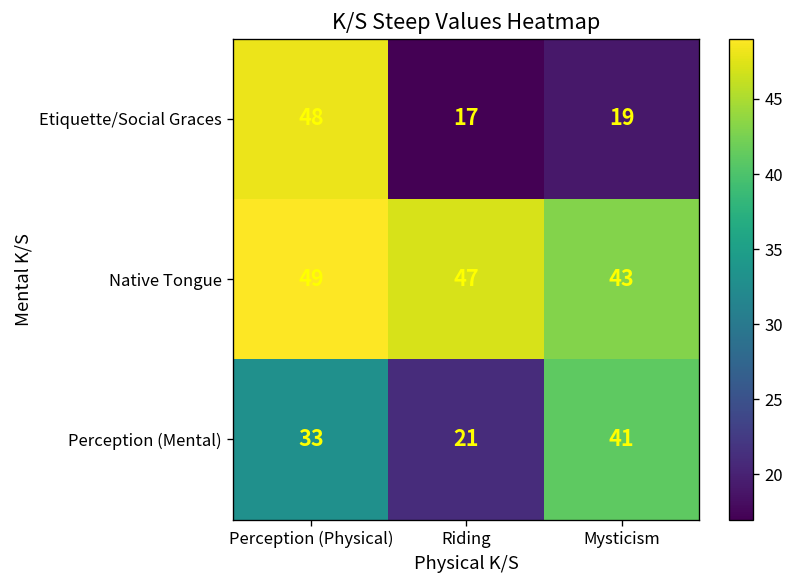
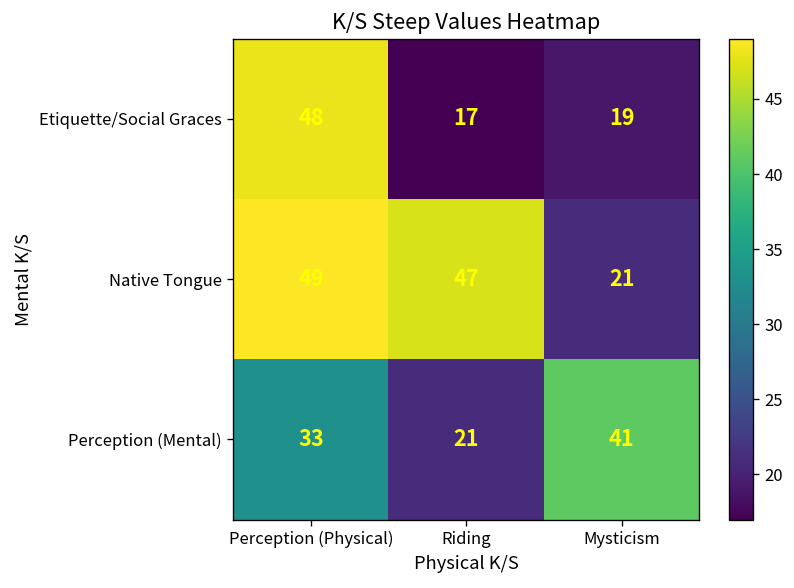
Native Tongue, Mysticism: 43 -> 21
